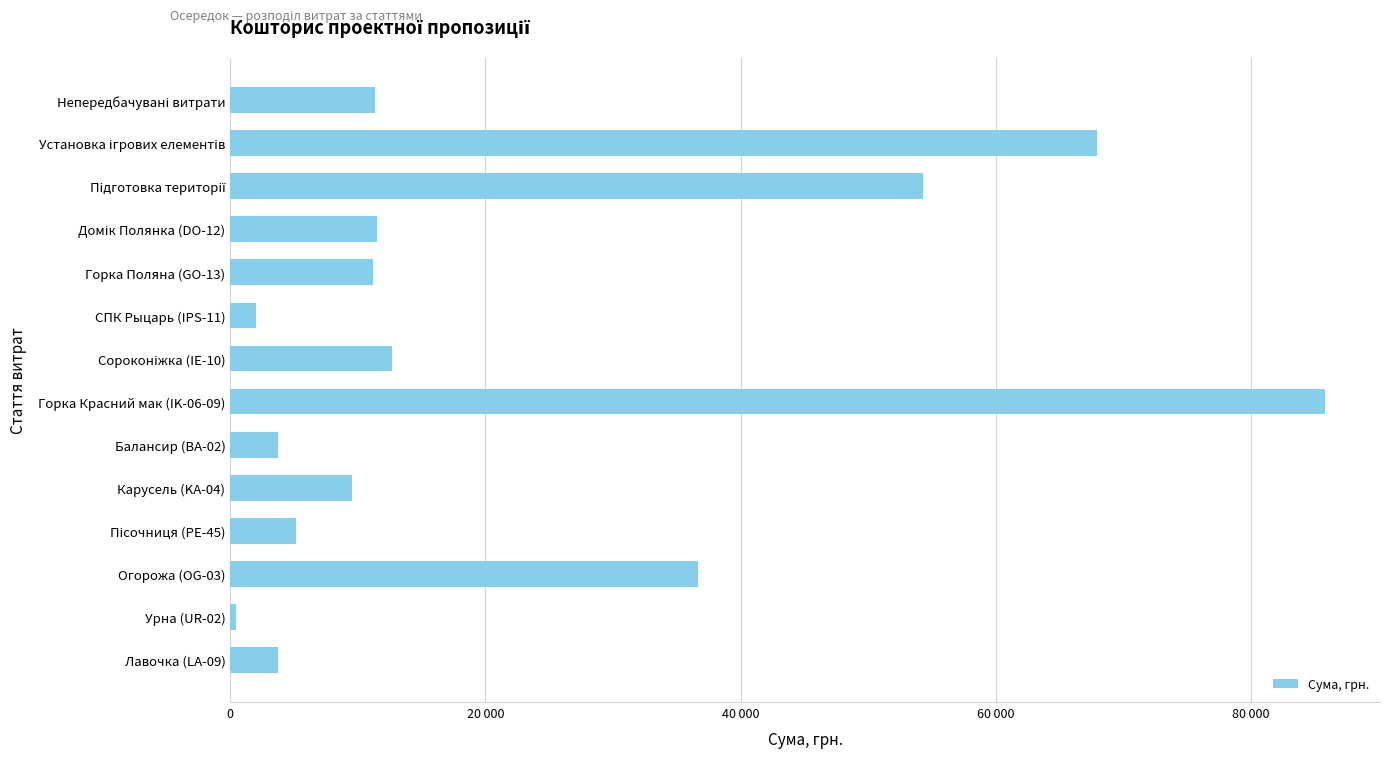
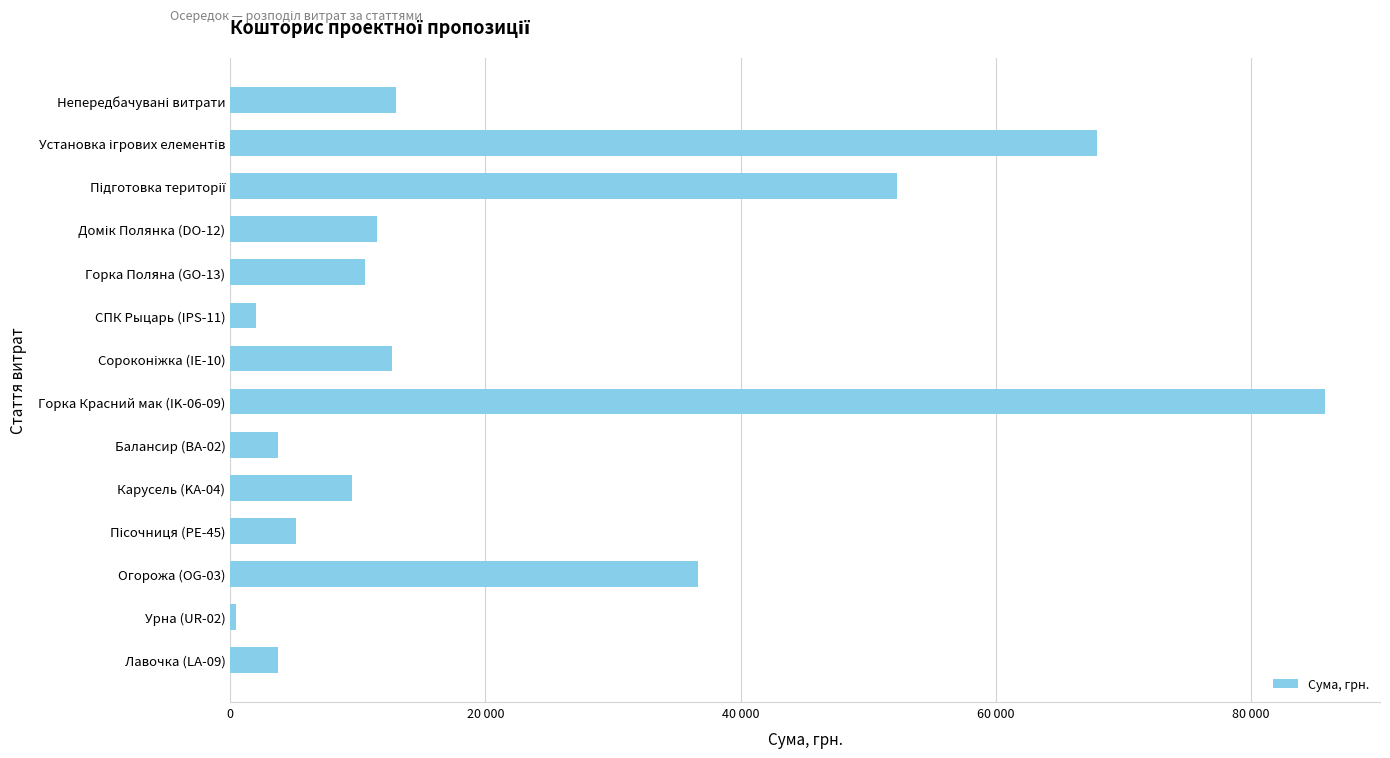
Непередбачувані витрати: 11300 -> 13000
Підготовка території: 54300 -> 52300
Горка Поляна (GO-13): 11200 -> 10600
